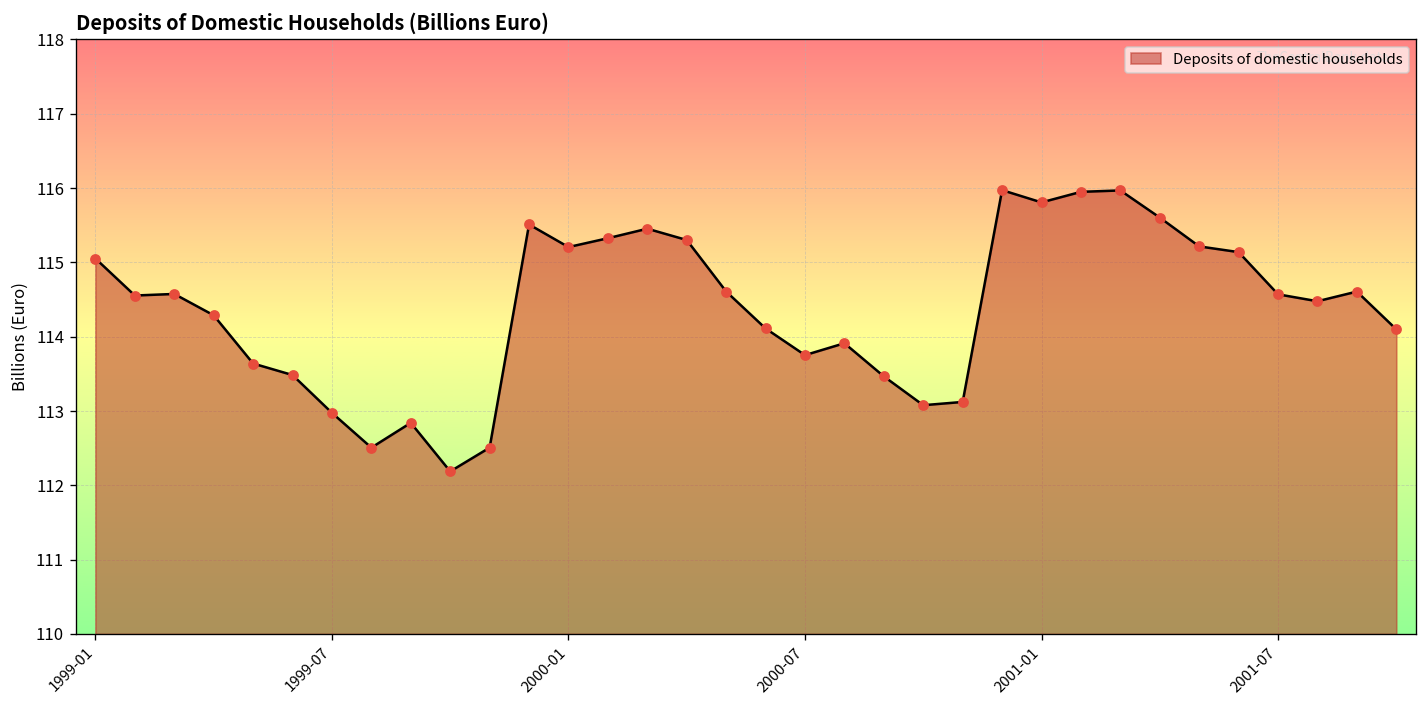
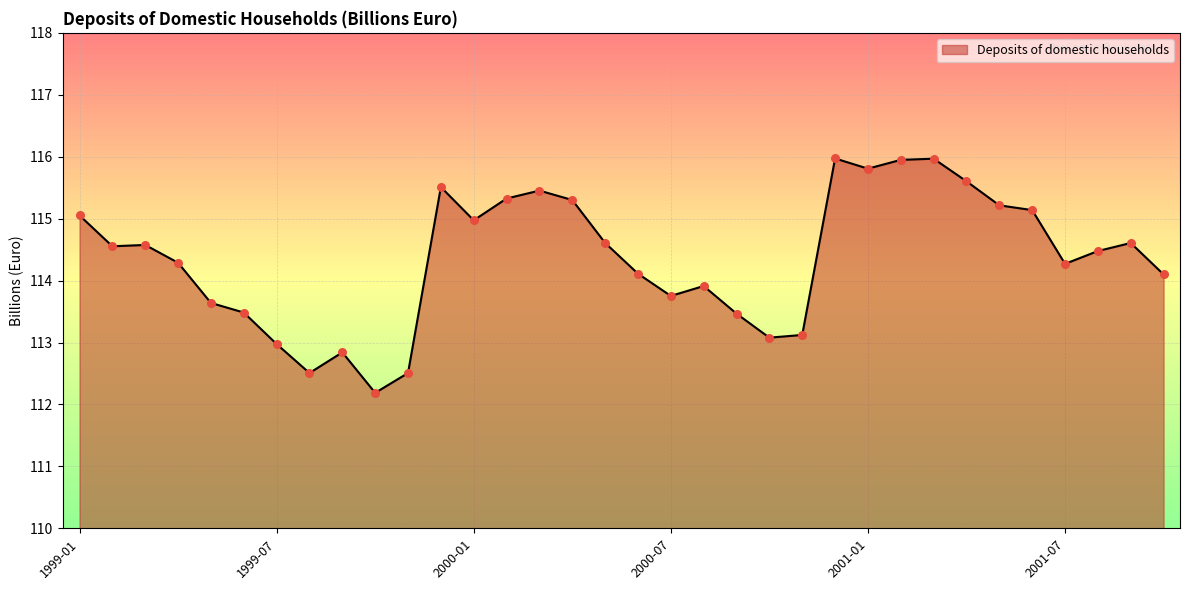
2000-01: 115.2 -> 115.0
2001-07: 114.6 -> 114.3
